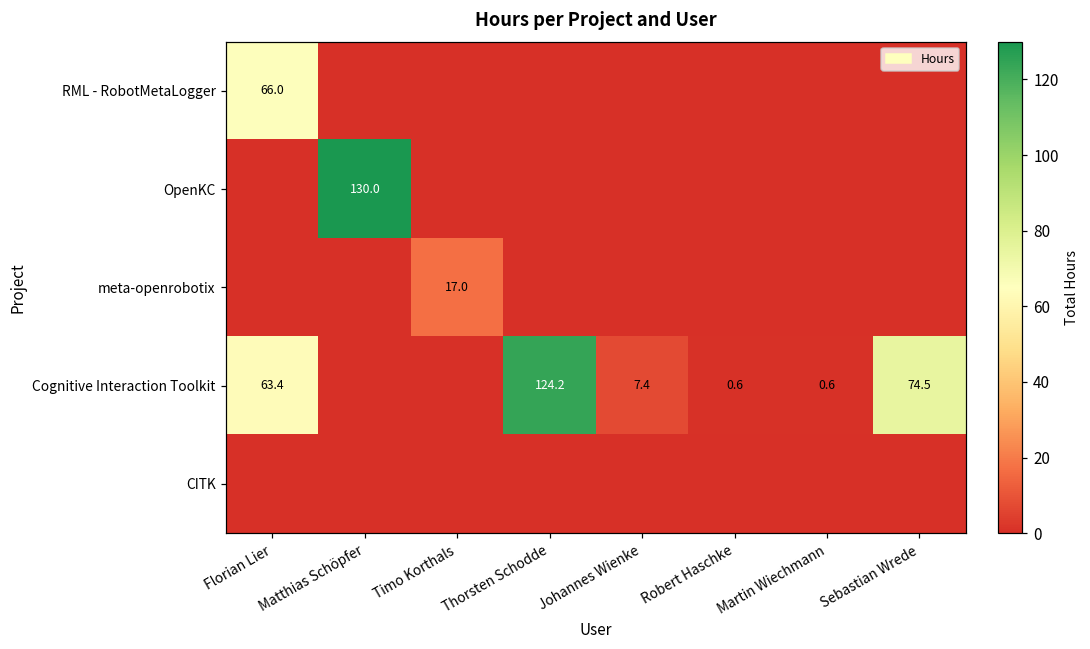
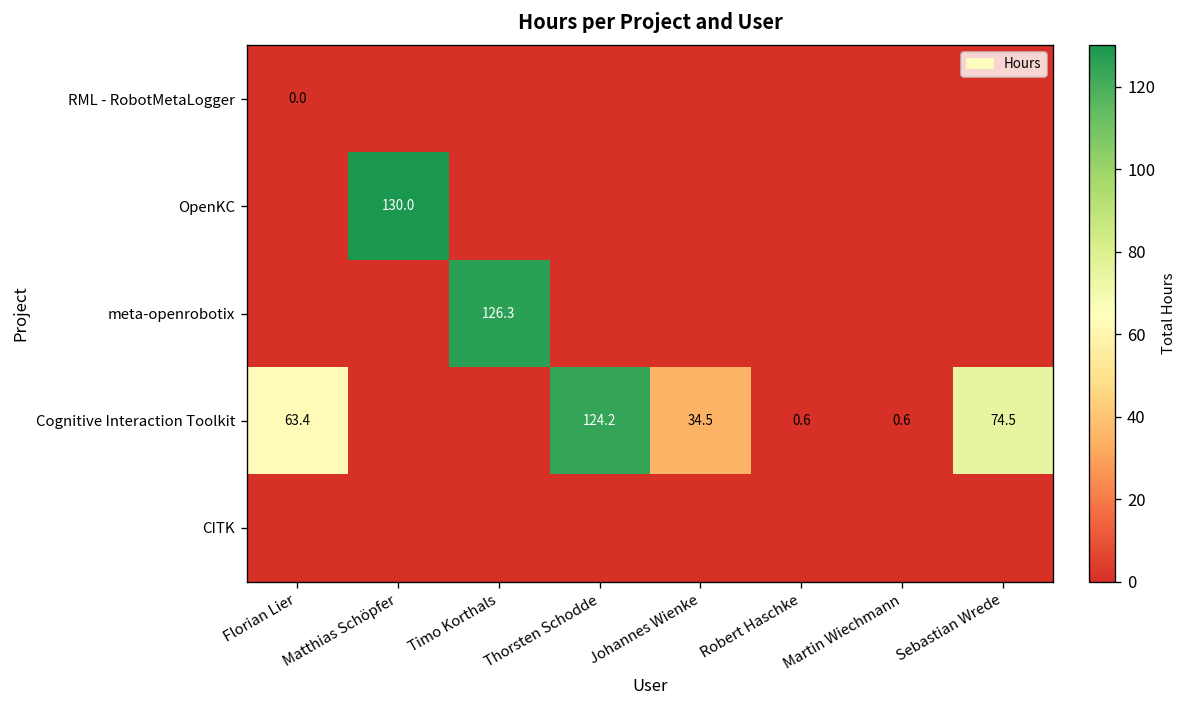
RML - RobotMetaLogger, Florian Lier: 66.0 -> 0.0
meta-openrobotix, Timo Korthals: 17.0 -> 126.3
Cognitive Interaction Toolkit, Johannes Wienke: 7.4 -> 34.5
